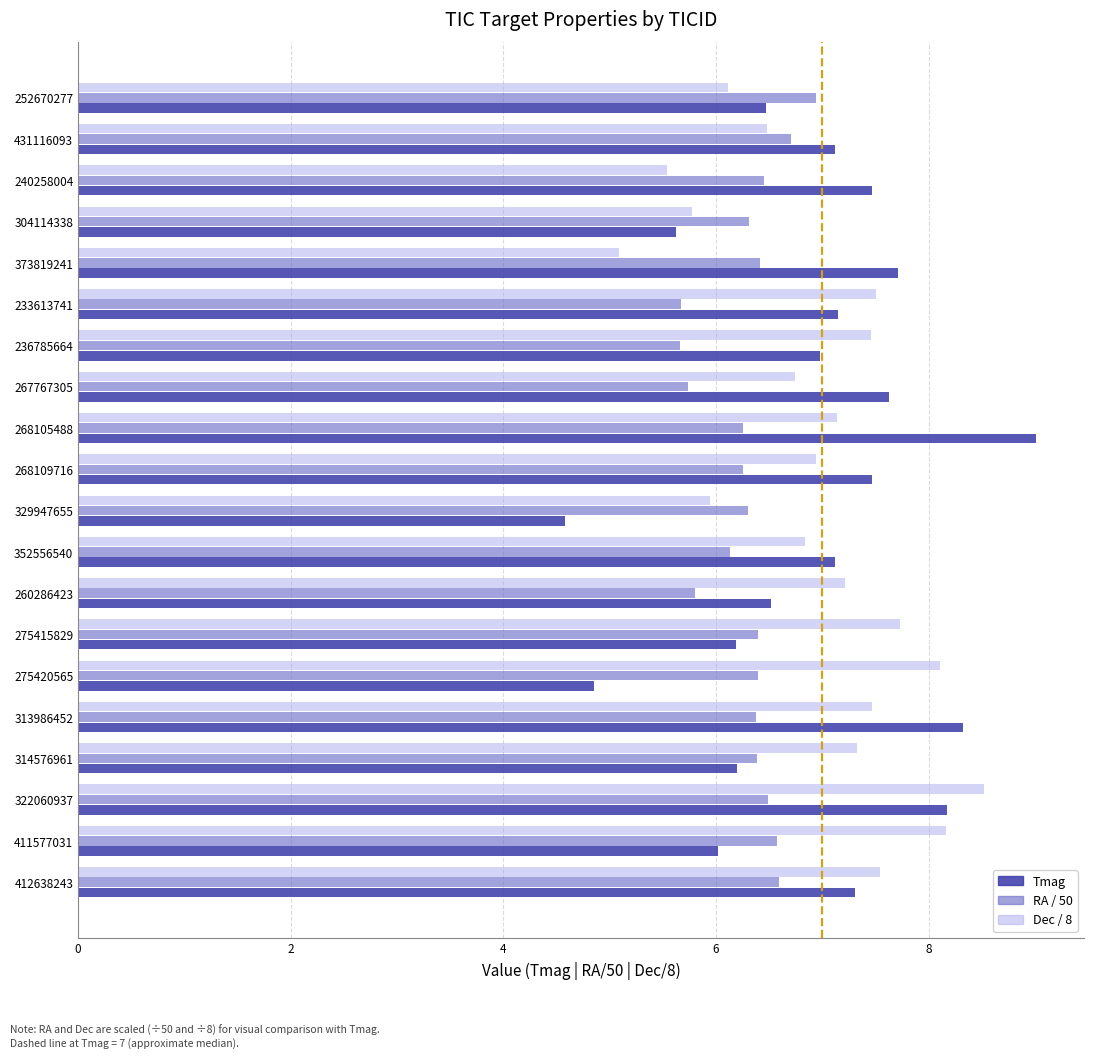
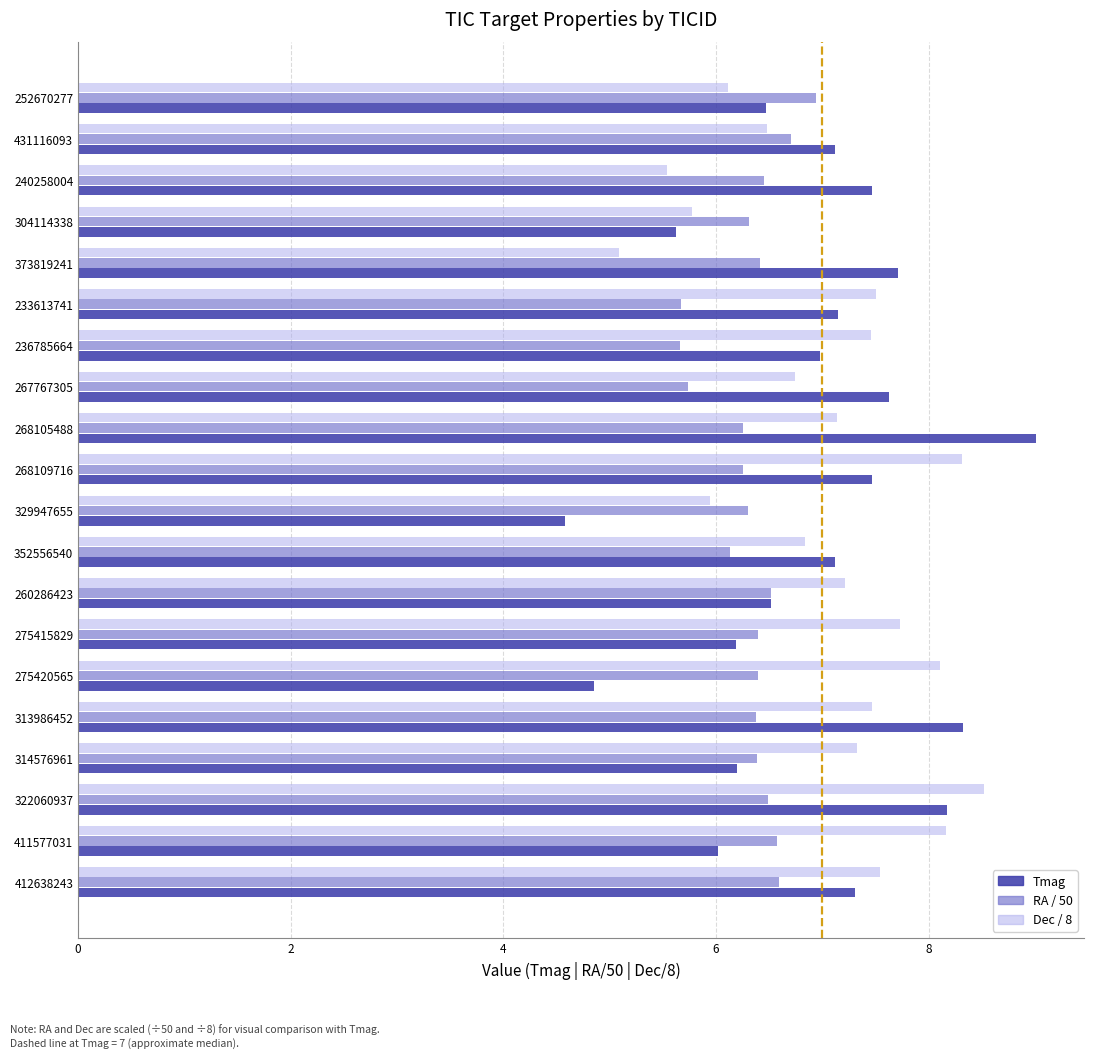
Dec / 8, 268109716: 6.94 -> 8.32
RA / 50, 260286423: 5.81 -> 6.51
